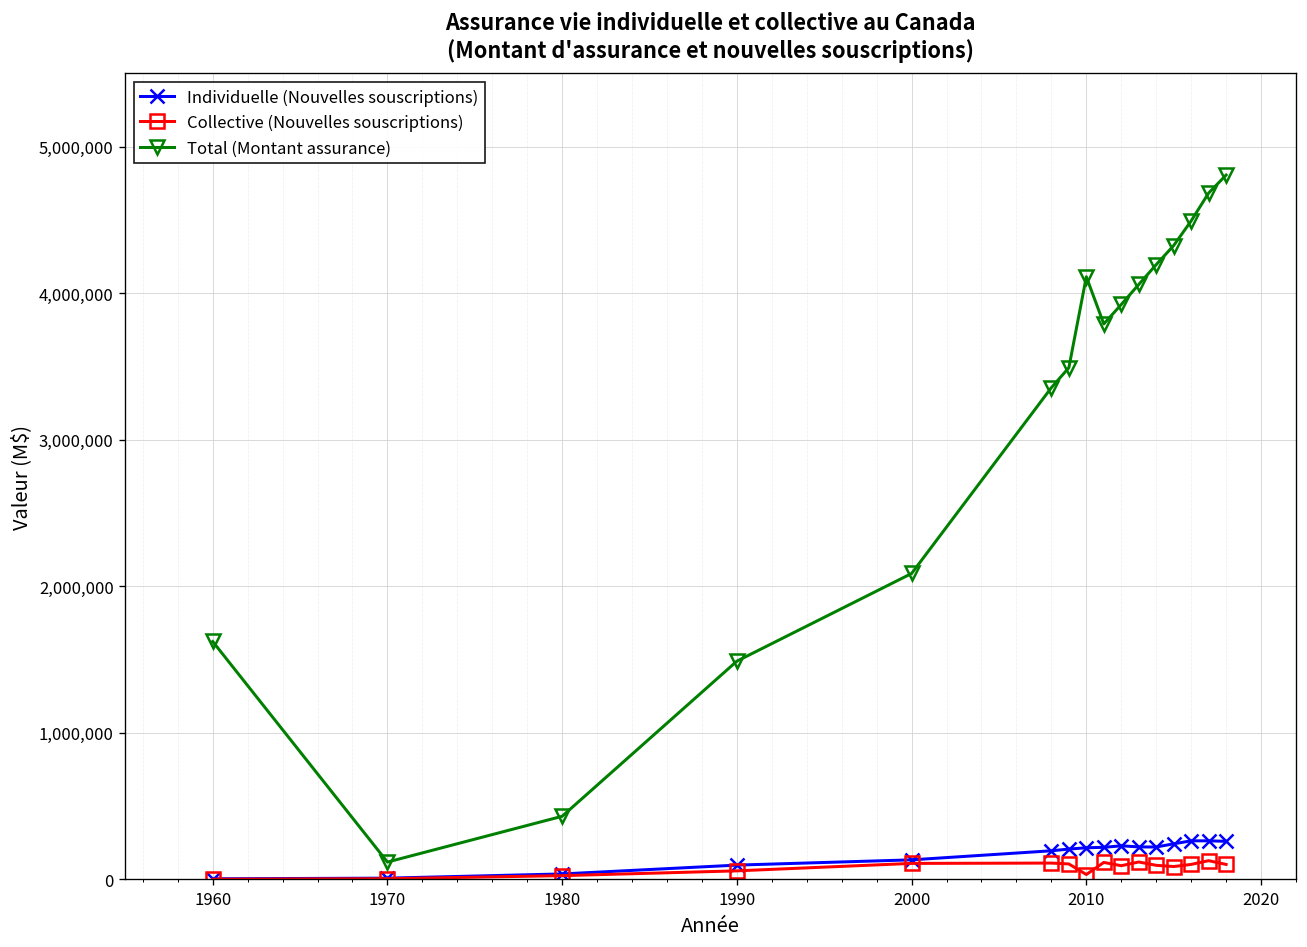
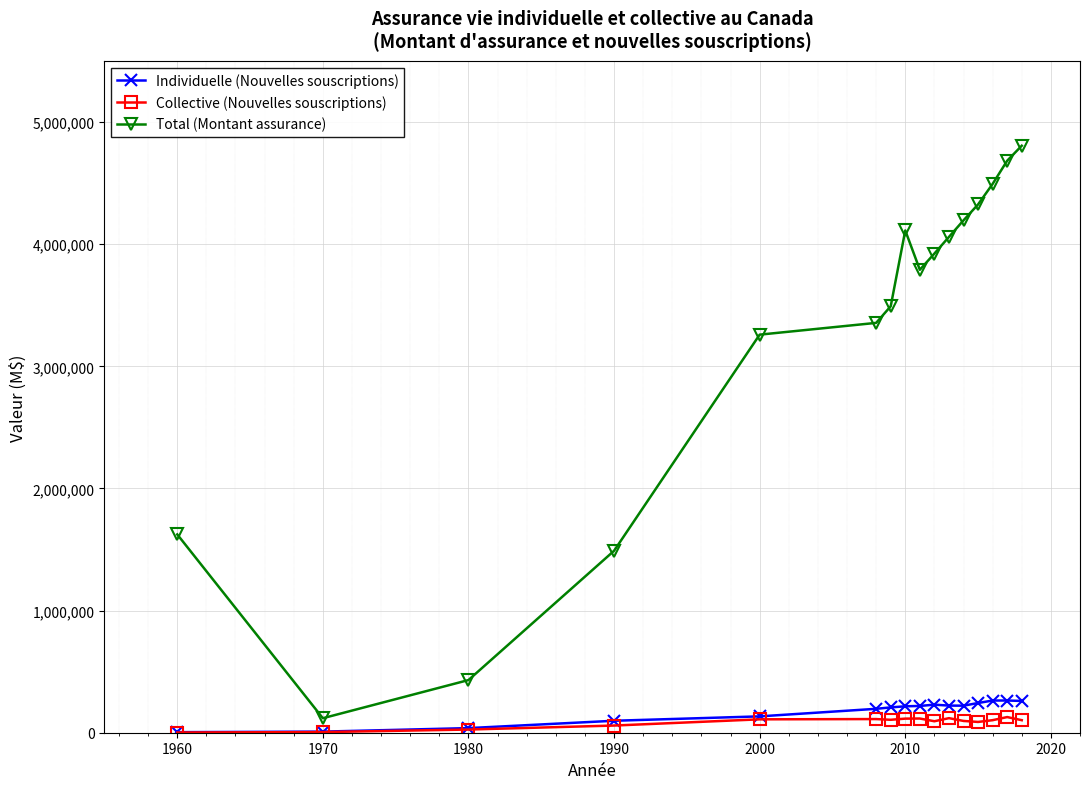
Total (Montant assurance), 2000: 2,090,000 -> 3,260,000
Collective (Nouvelles souscriptions), 2010: 30,000 -> 120,000
